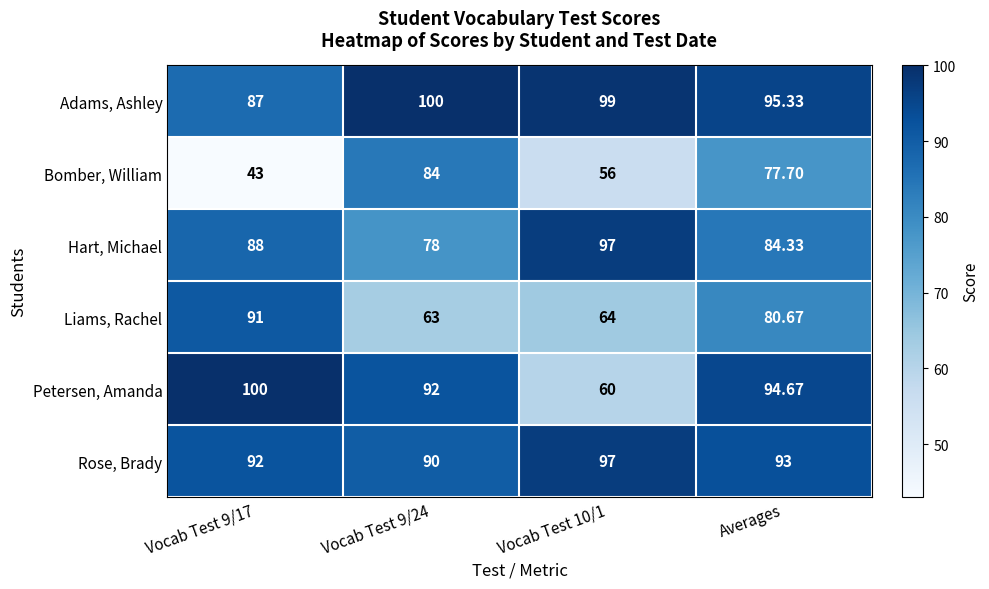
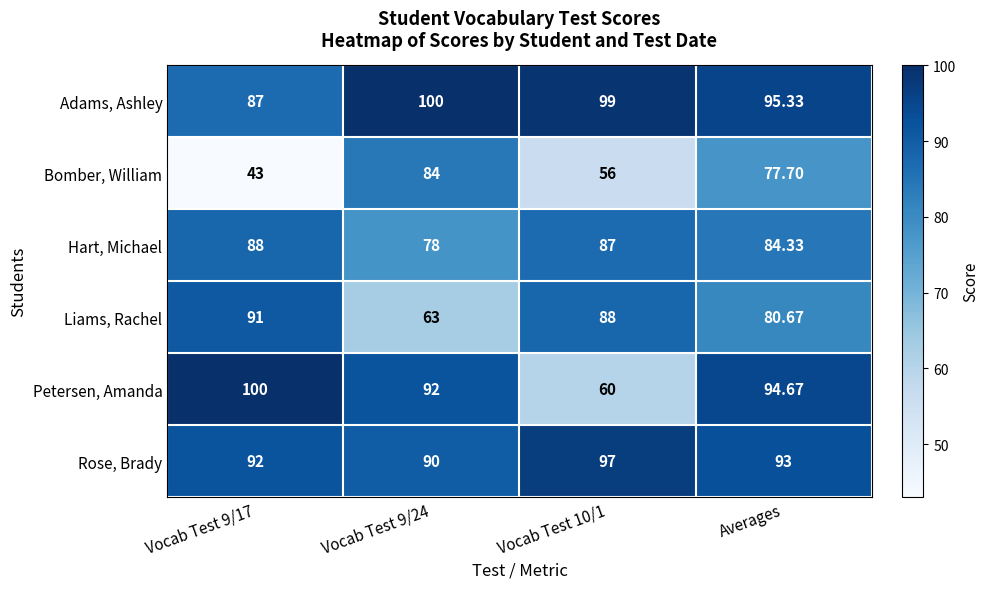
Hart, Michael, Vocab Test 10/1: 97 -> 87
Liams, Rachel, Vocab Test 10/1: 64 -> 88
